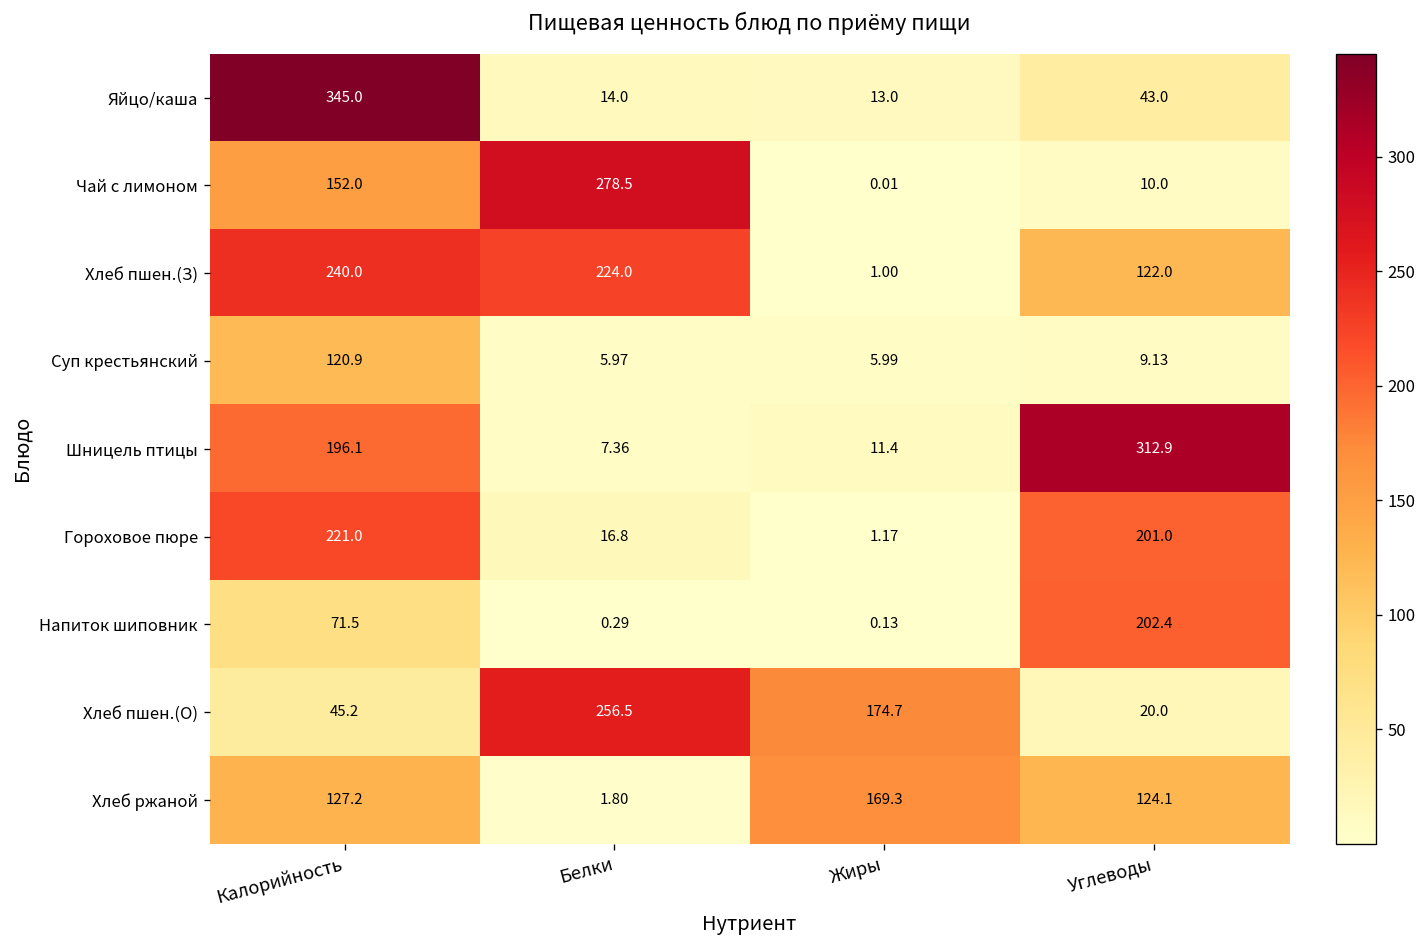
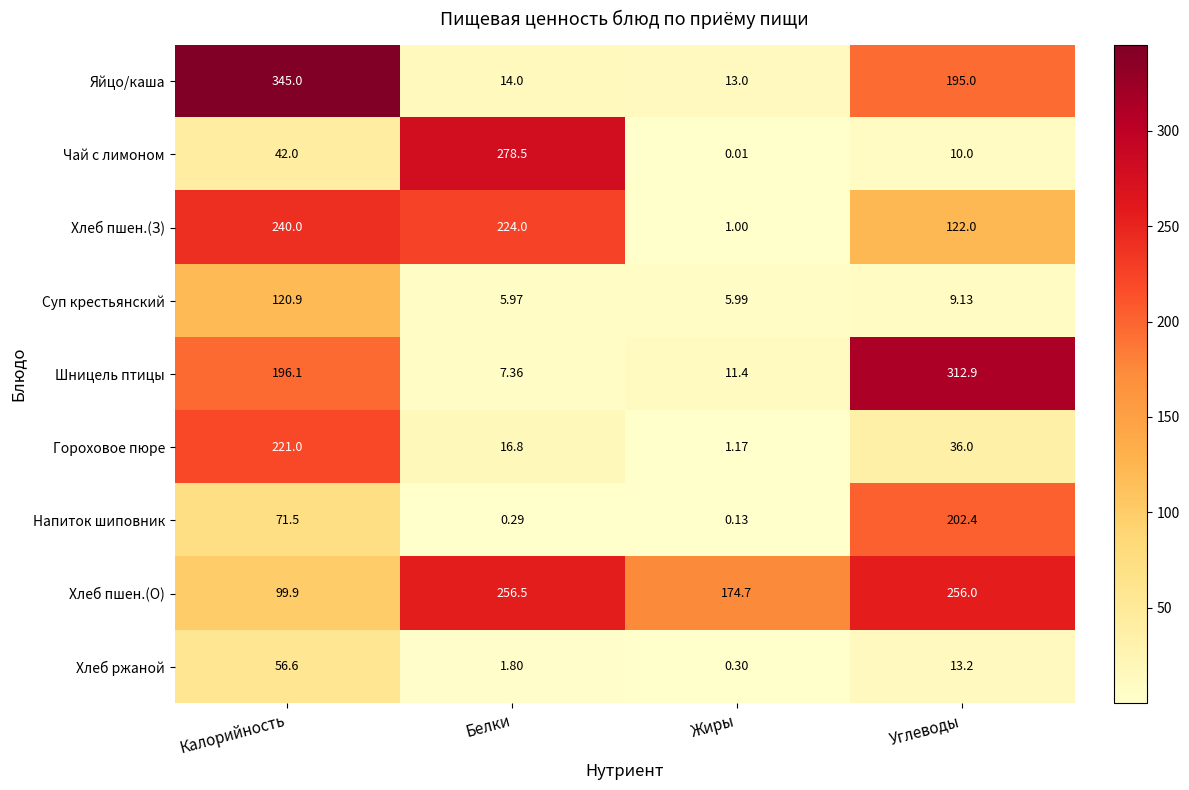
Яйцо/каша, Углеводы: 43.0 -> 195.0
Чай с лимоном, Калорийность: 152.0 -> 42.0
Гороховое пюре, Углеводы: 201.0 -> 36.0
Хлеб пшен.(О), Калорийность: 45.2 -> 99.9
Хлеб пшен.(О), Углеводы: 20.0 -> 256.0
Хлеб ржаной, Калорийность: 127.2 -> 56.6
Хлеб ржаной, Жиры: 169.3 -> 0.30
Хлеб ржаной, Углеводы: 124.1 -> 13.2
